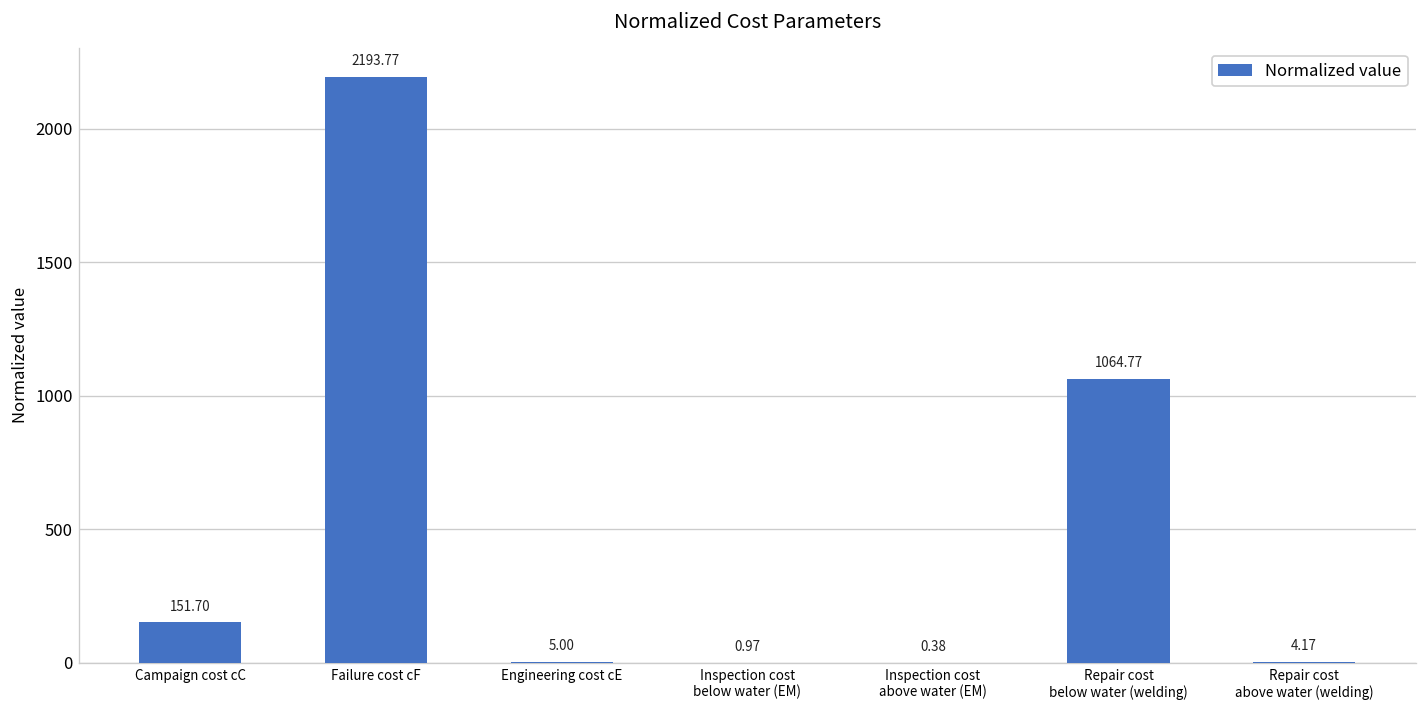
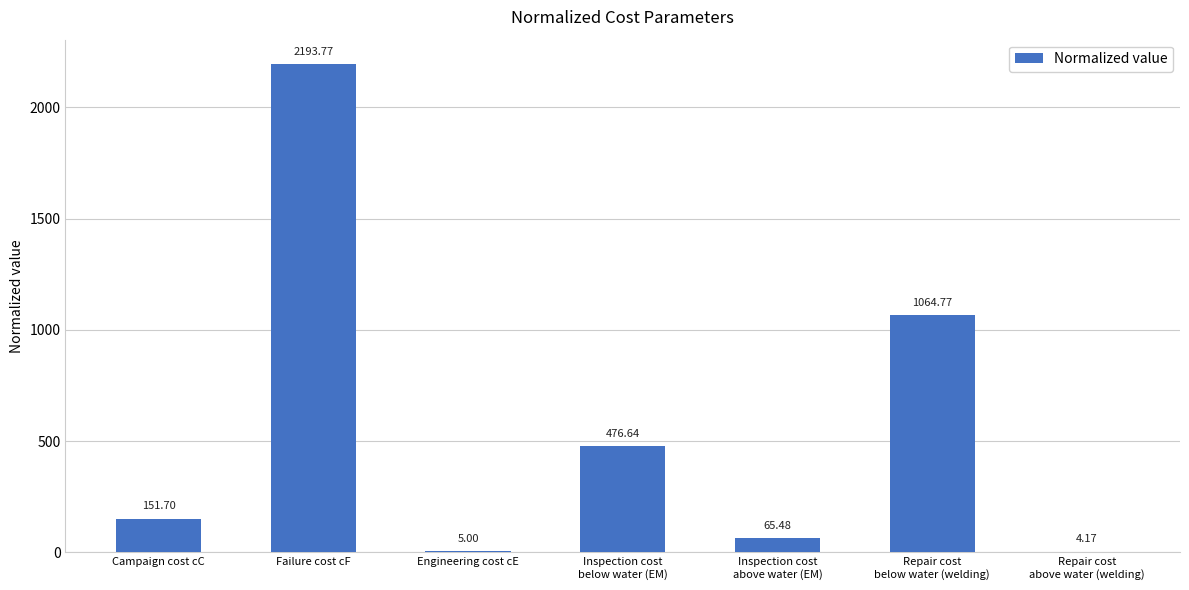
Inspection cost below water (EM): 0.97 -> 476.64
Inspection cost above water (EM): 0.38 -> 65.48
